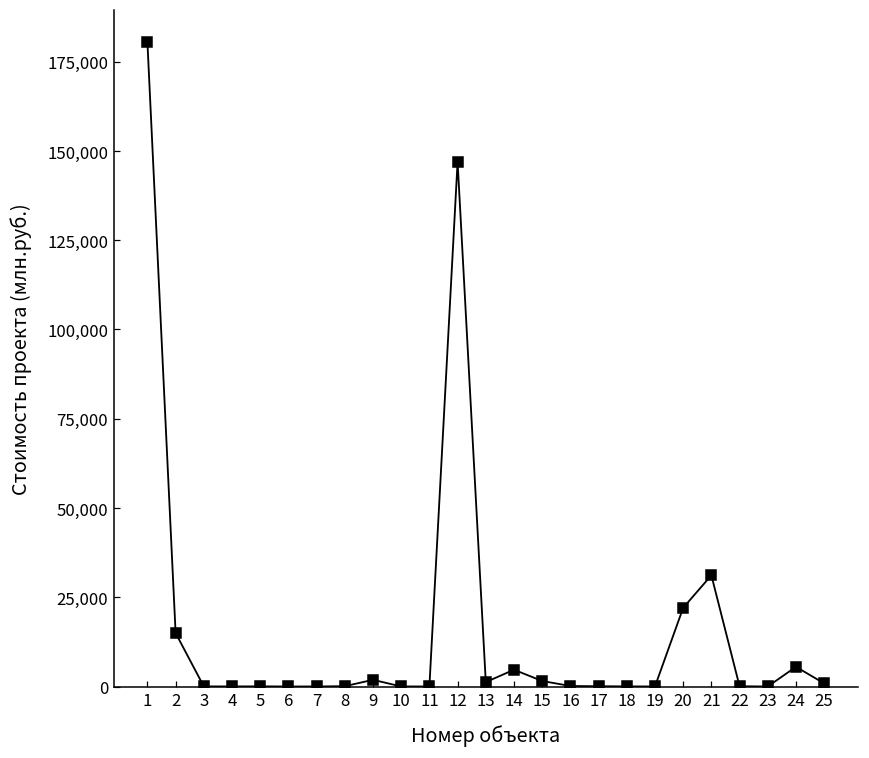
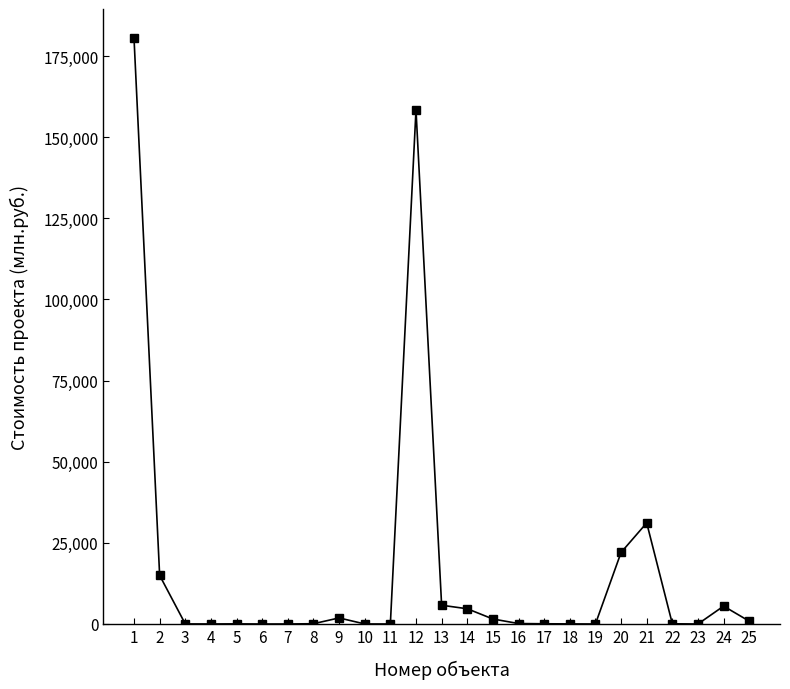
12: 147,000 -> 158,000
13: 1,000 -> 6,000
